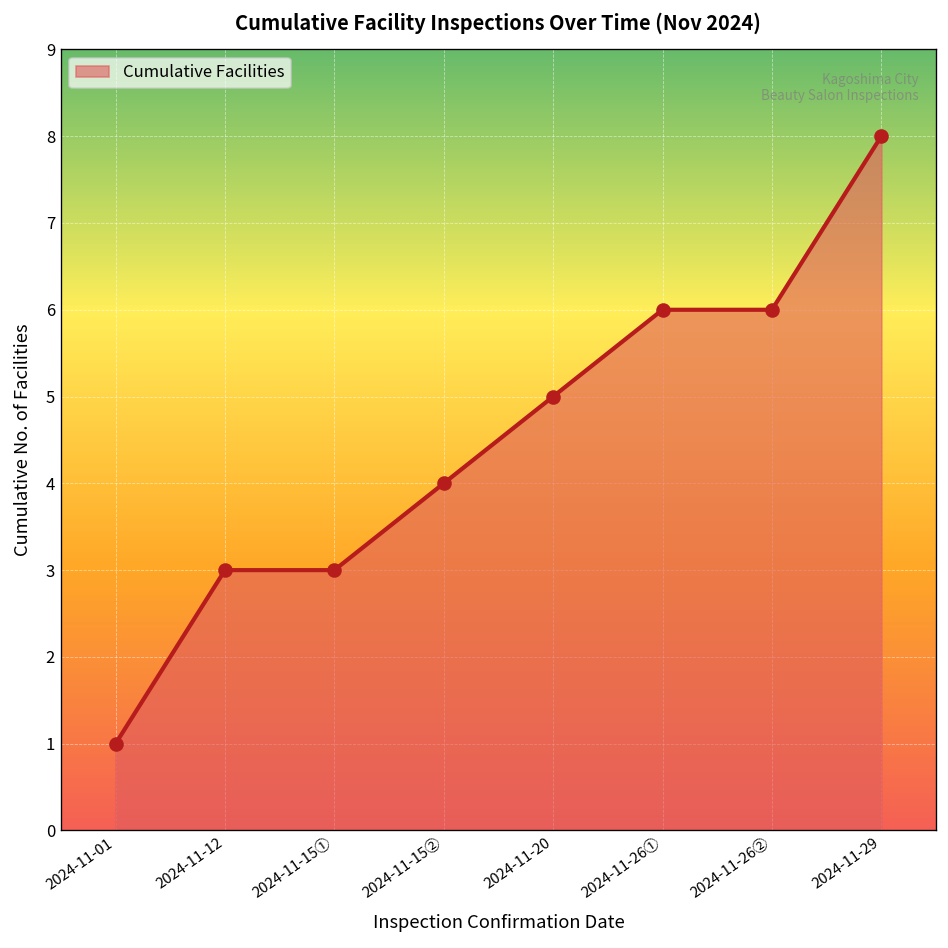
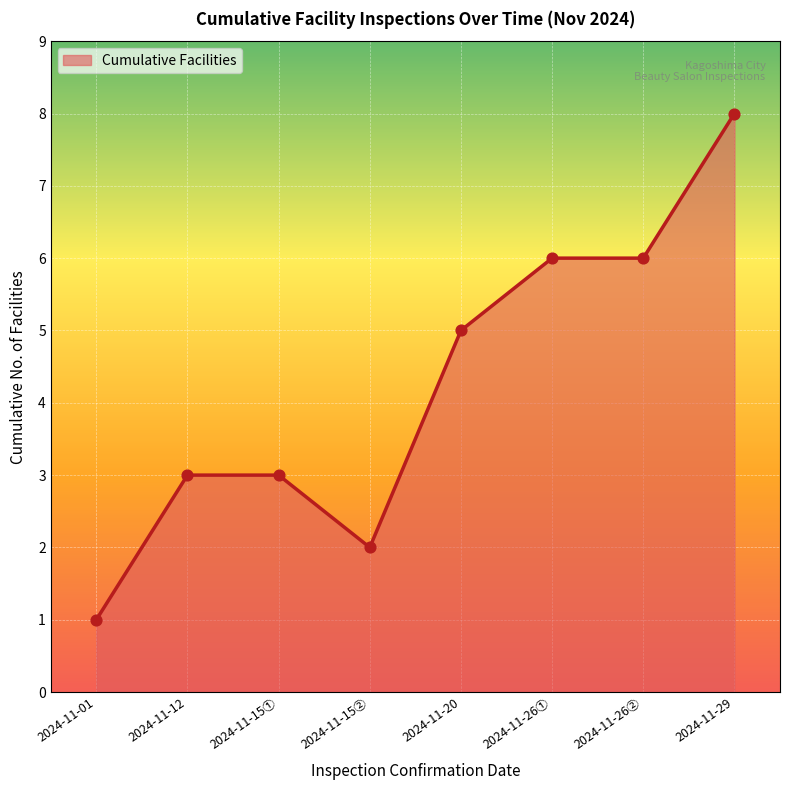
2024-11-15②: 4 -> 2
